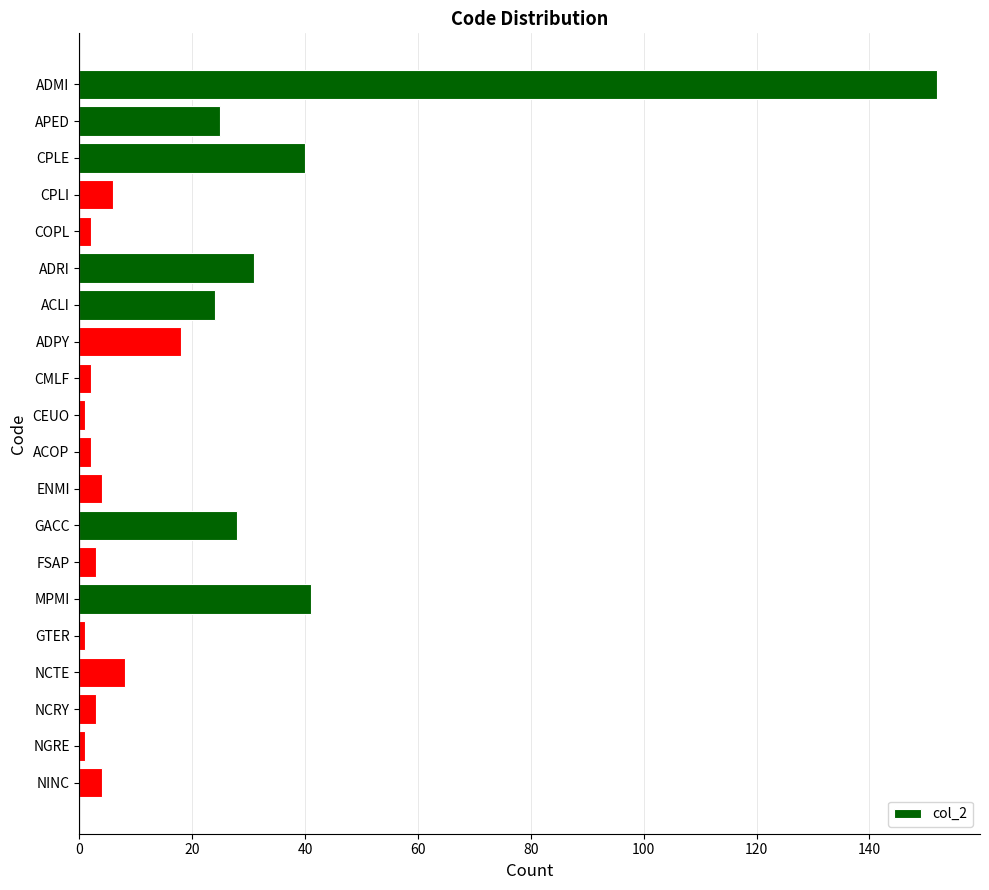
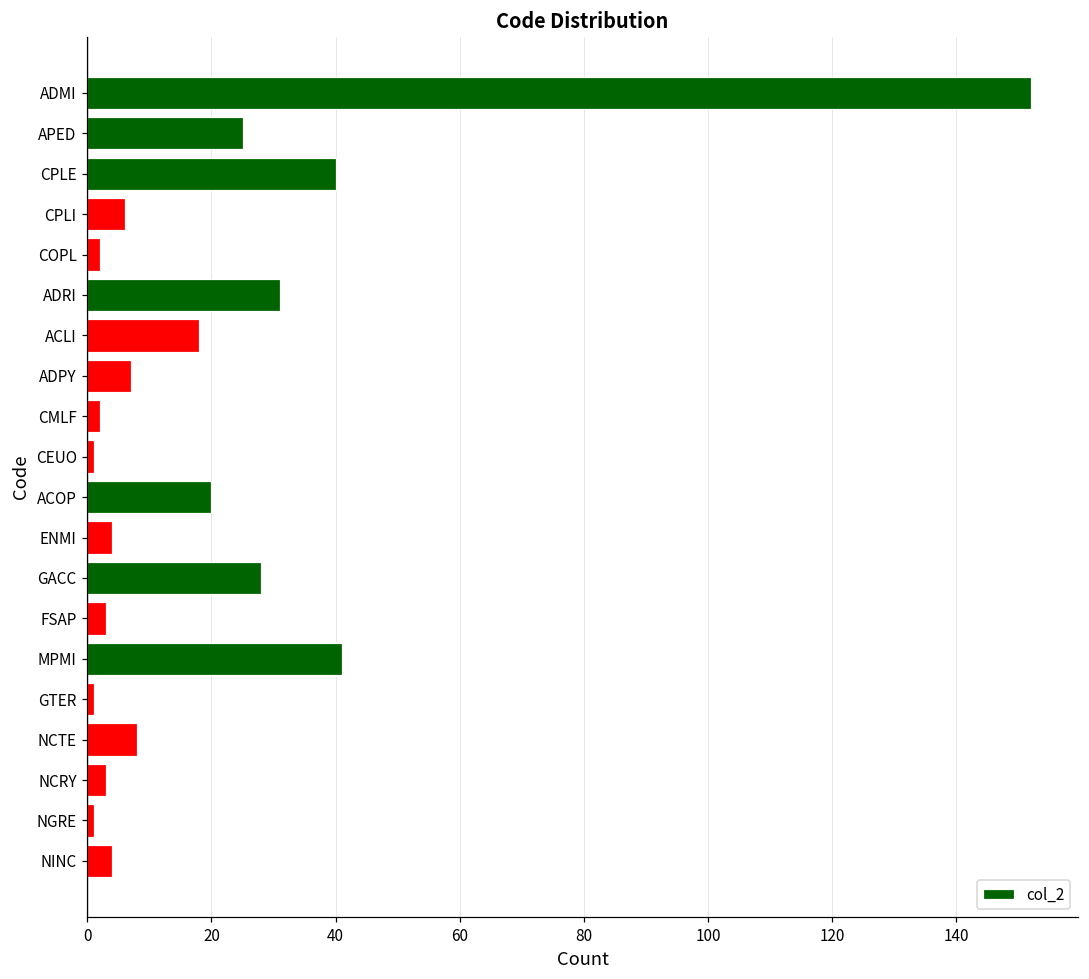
ACLI: 24 -> 18
ADPY: 18 -> 7
ACOP: 2 -> 20
